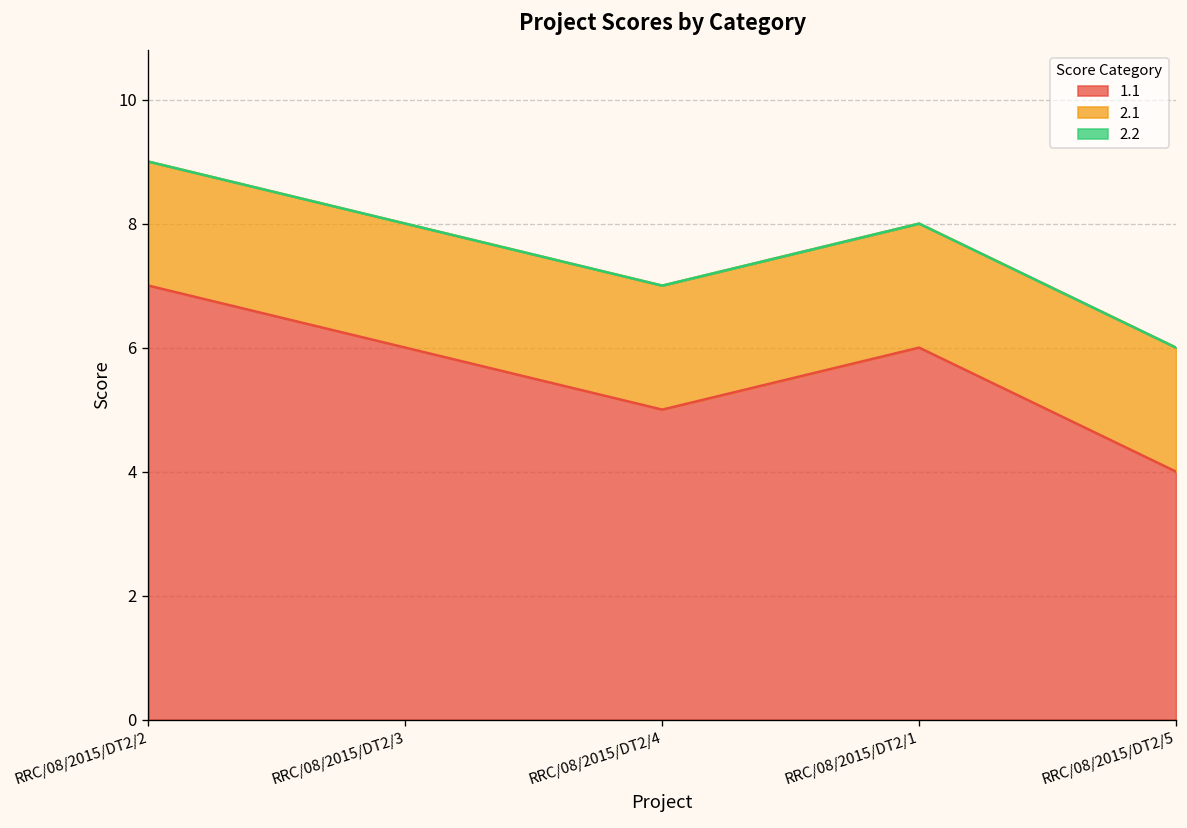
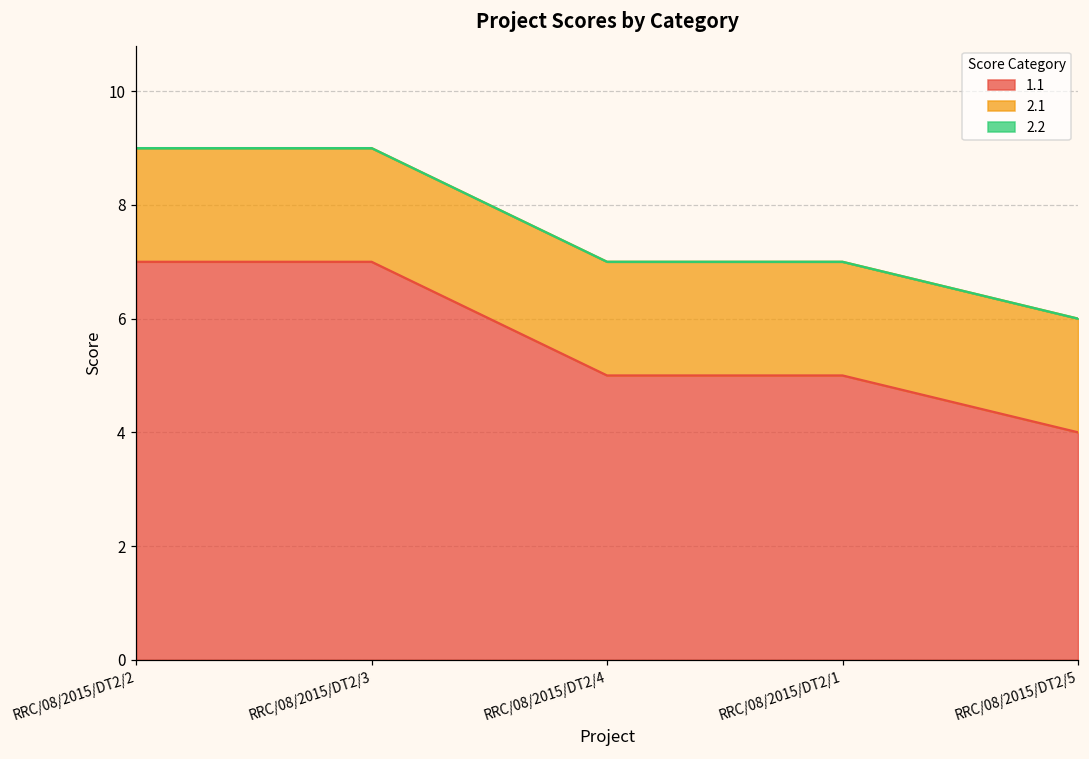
1.1, RRC/08/2015/DT2/3: 6 -> 7
1.1, RRC/08/2015/DT2/1: 6 -> 5
